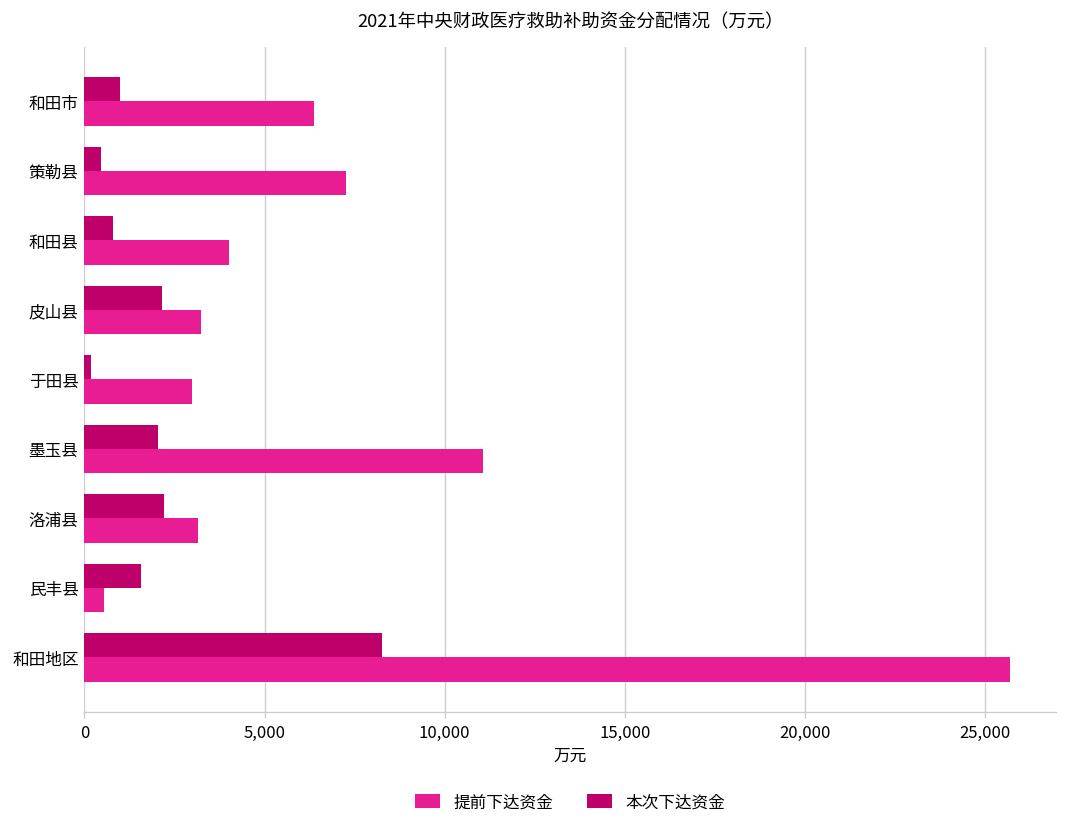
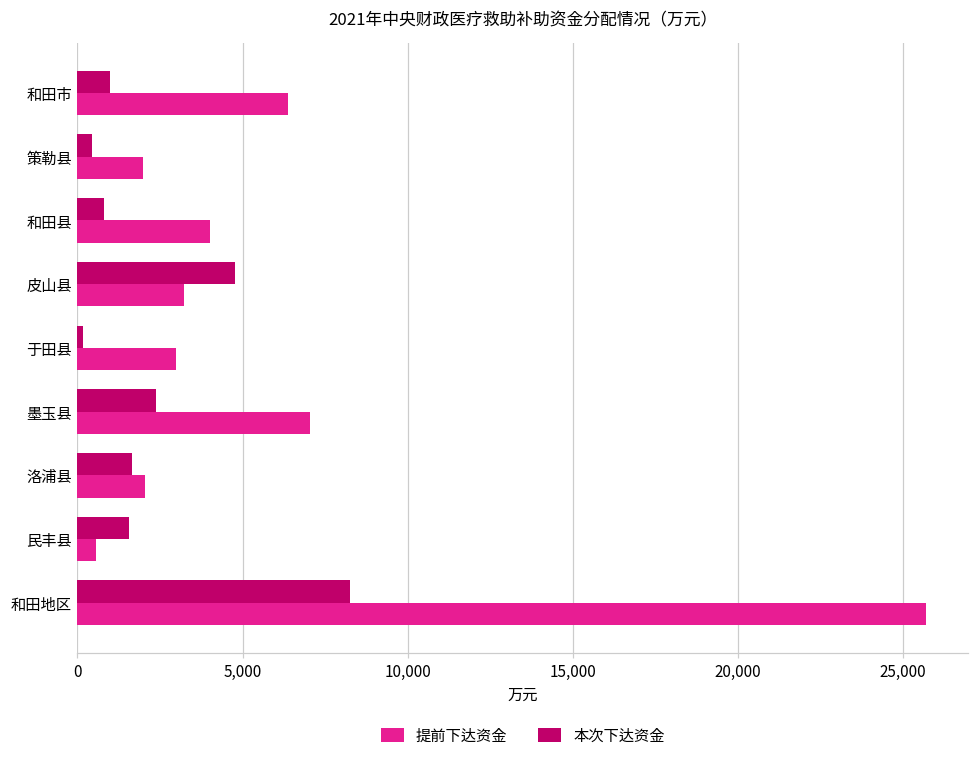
提前下达资金, 策勒县: 7,300 -> 2,000
本次下达资金, 皮山县: 2,200 -> 4,800
本次下达资金, 墨玉县: 2,100 -> 2,400
提前下达资金, 墨玉县: 11,100 -> 7,000
本次下达资金, 洛浦县: 2,200 -> 1,700
提前下达资金, 洛浦县: 3,200 -> 2,000
